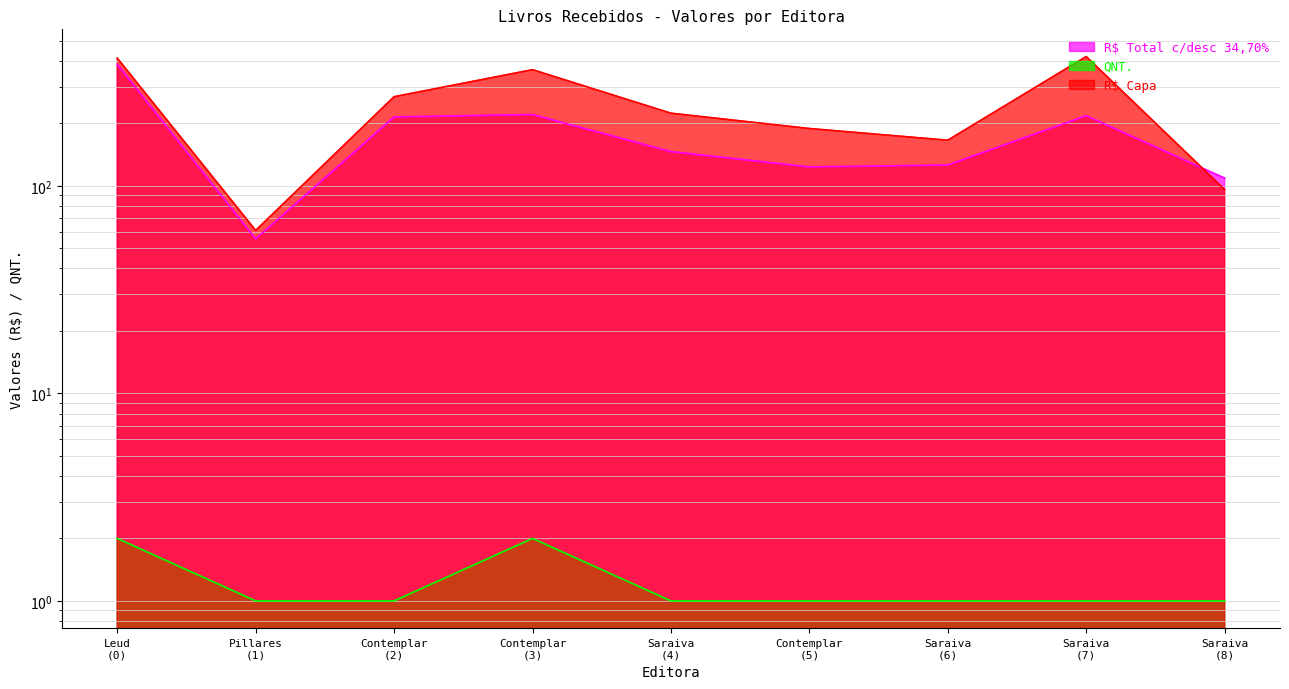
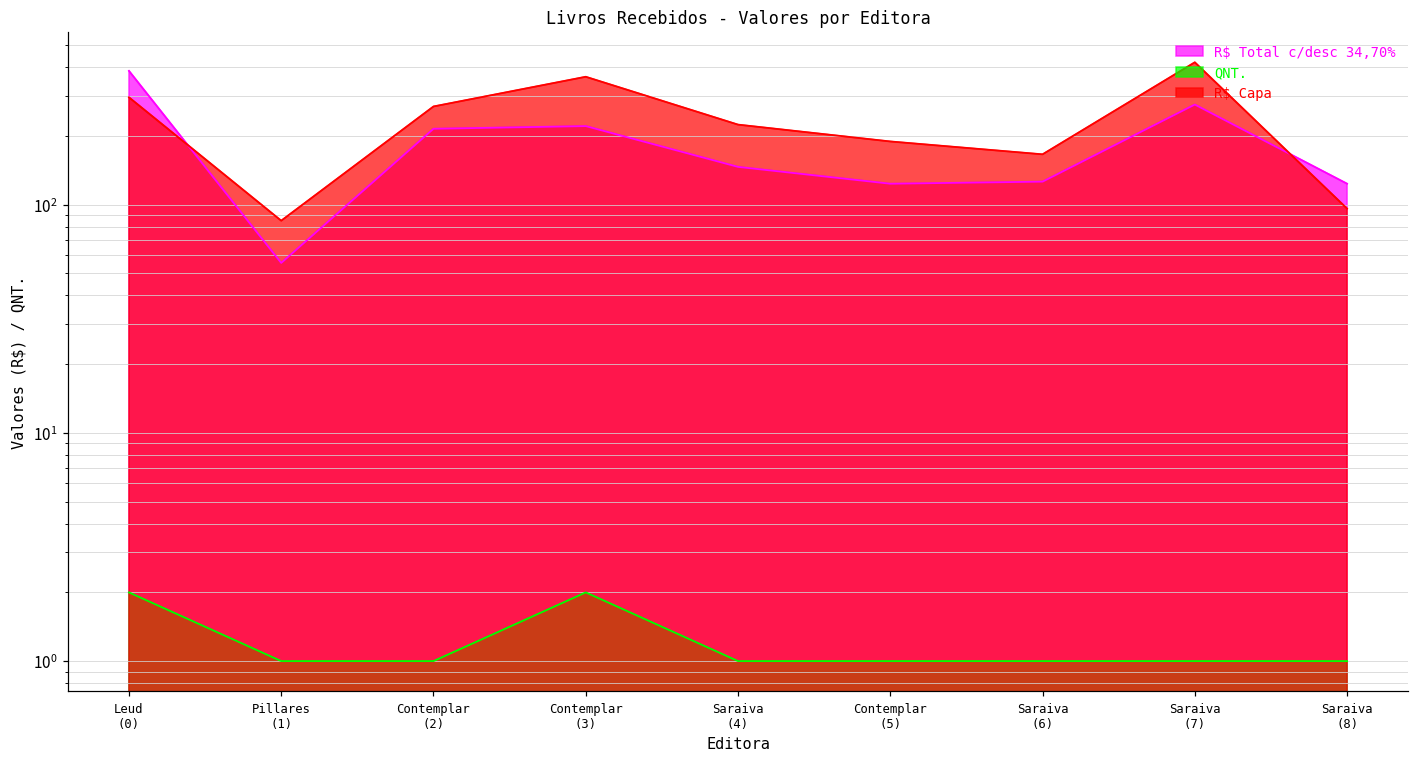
R$ Capa, Leud (0): 410 -> 300
R$ Capa, Pillares (1): 61 -> 85
R$ Total c/desc 34,70%, Saraiva (7): 220 -> 270
R$ Total c/desc 34,70%, Saraiva (8): 110 -> 120
